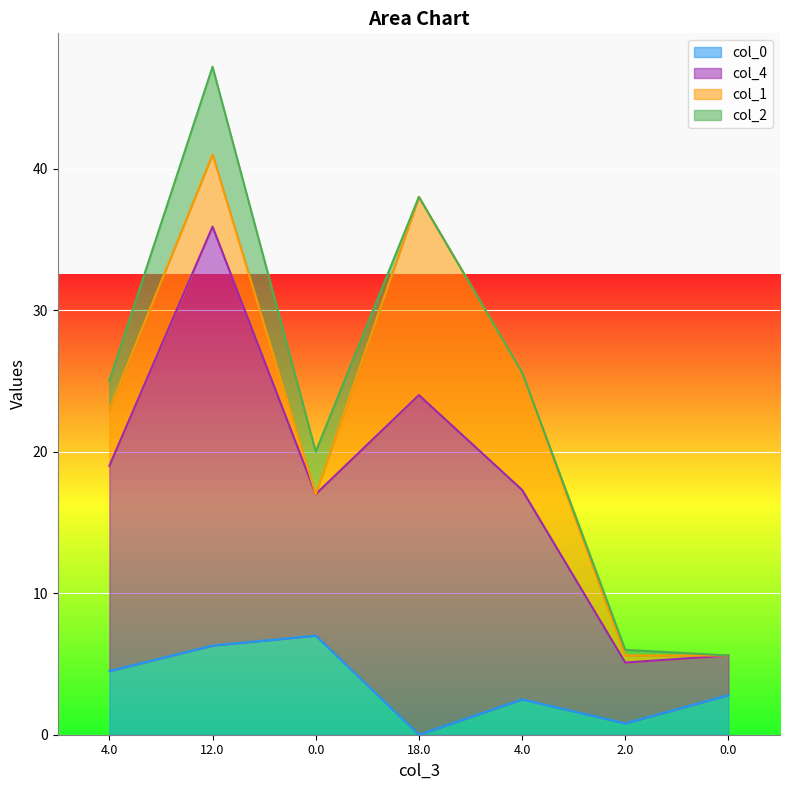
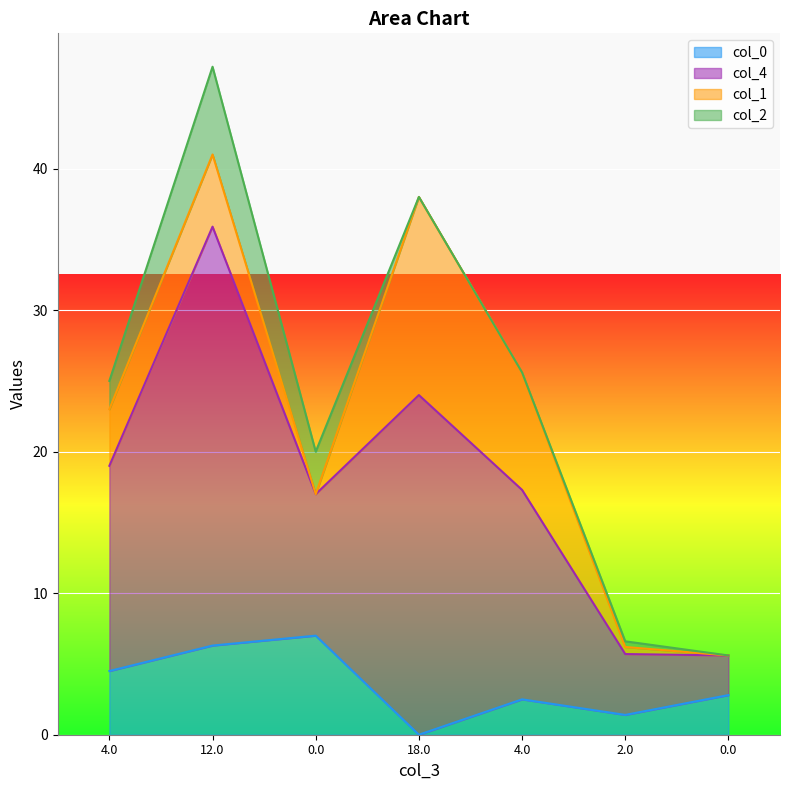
col_0, 2.0: 0.8 -> 1.4
